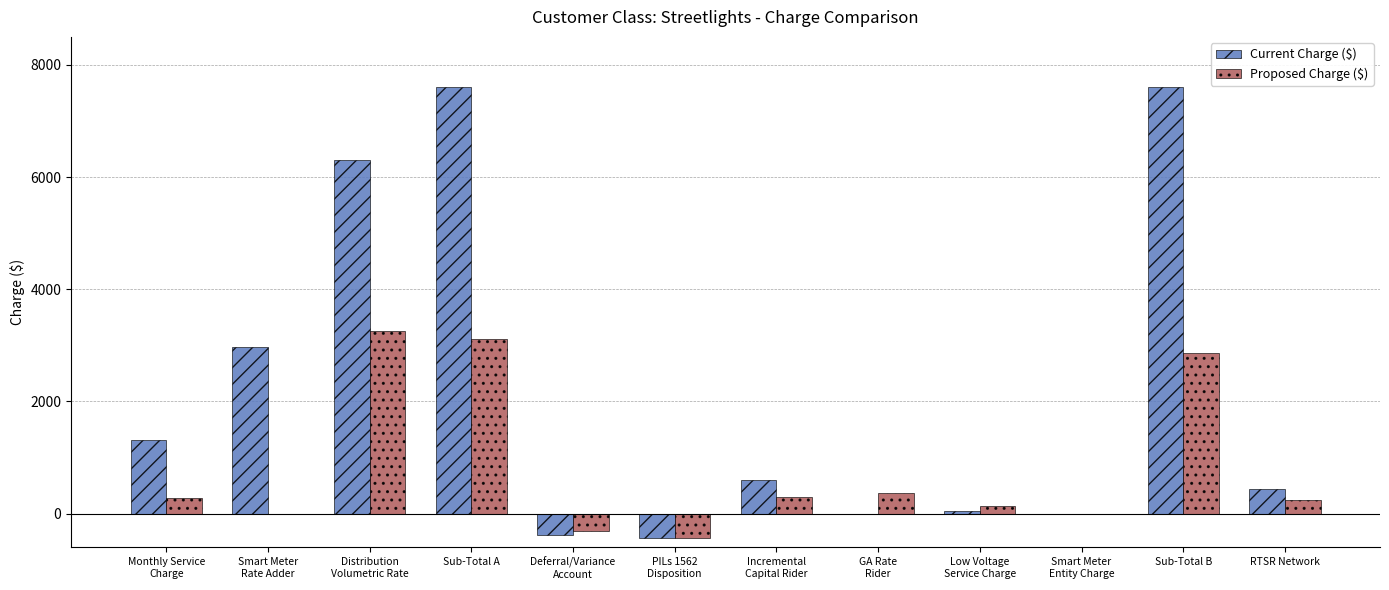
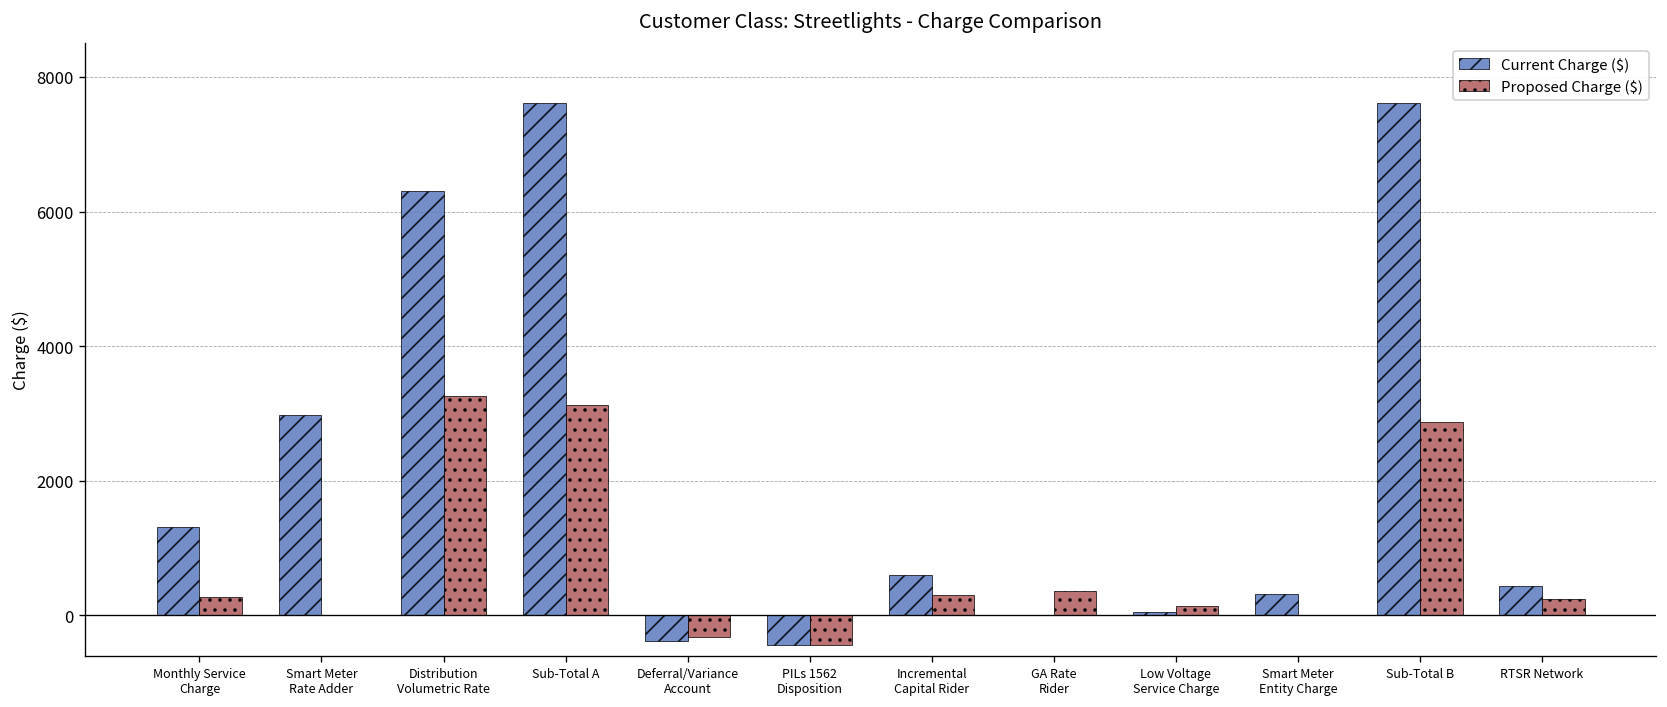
Current Charge ($), Smart Meter Entity Charge: 0 -> 300
